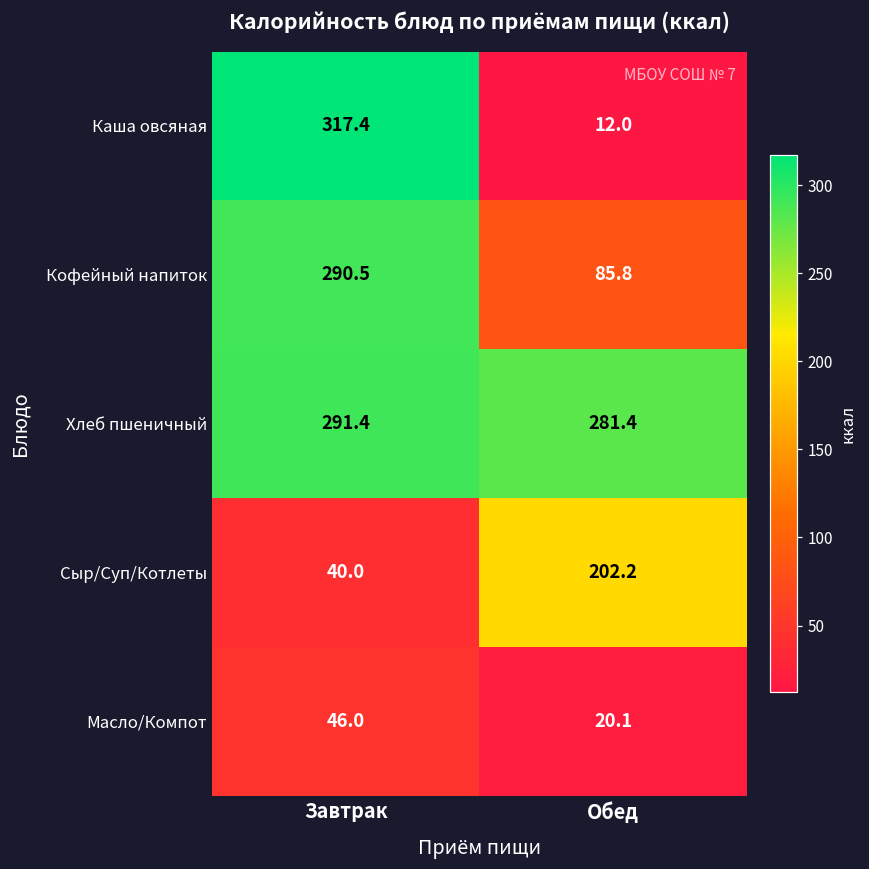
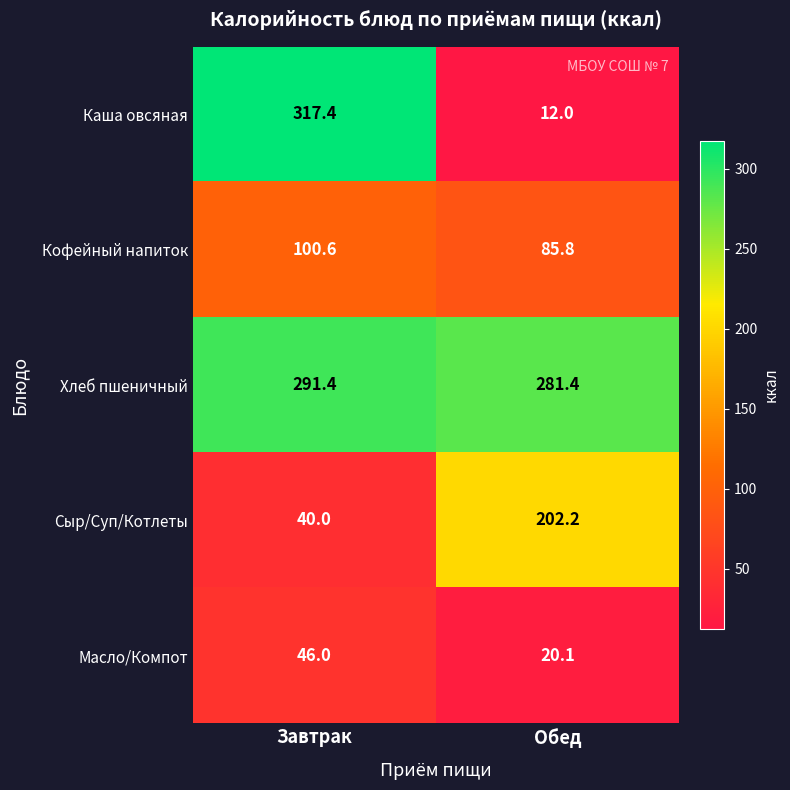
Кофейный напиток, Завтрак: 290.5 -> 100.6
